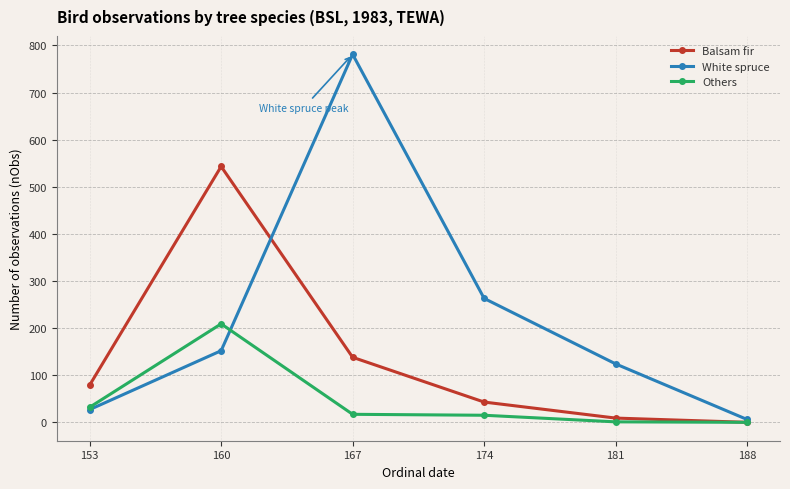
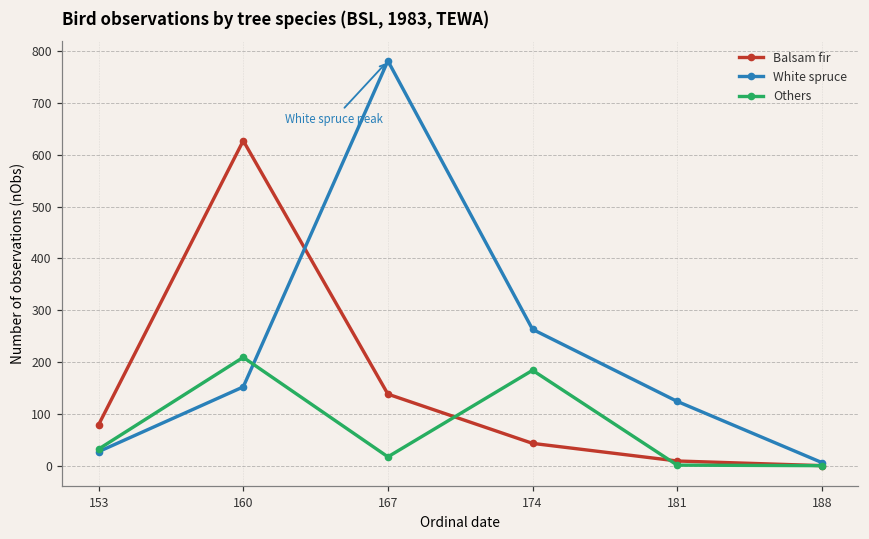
Balsam fir, 160: 540 -> 630
Others, 174: 20 -> 180
